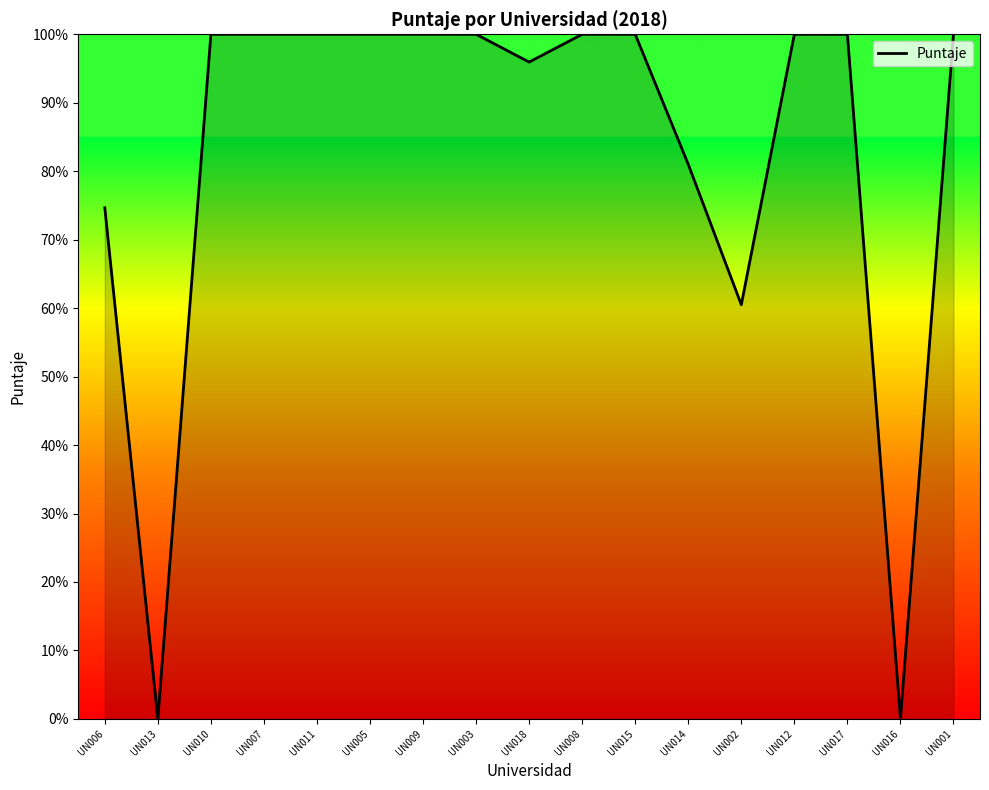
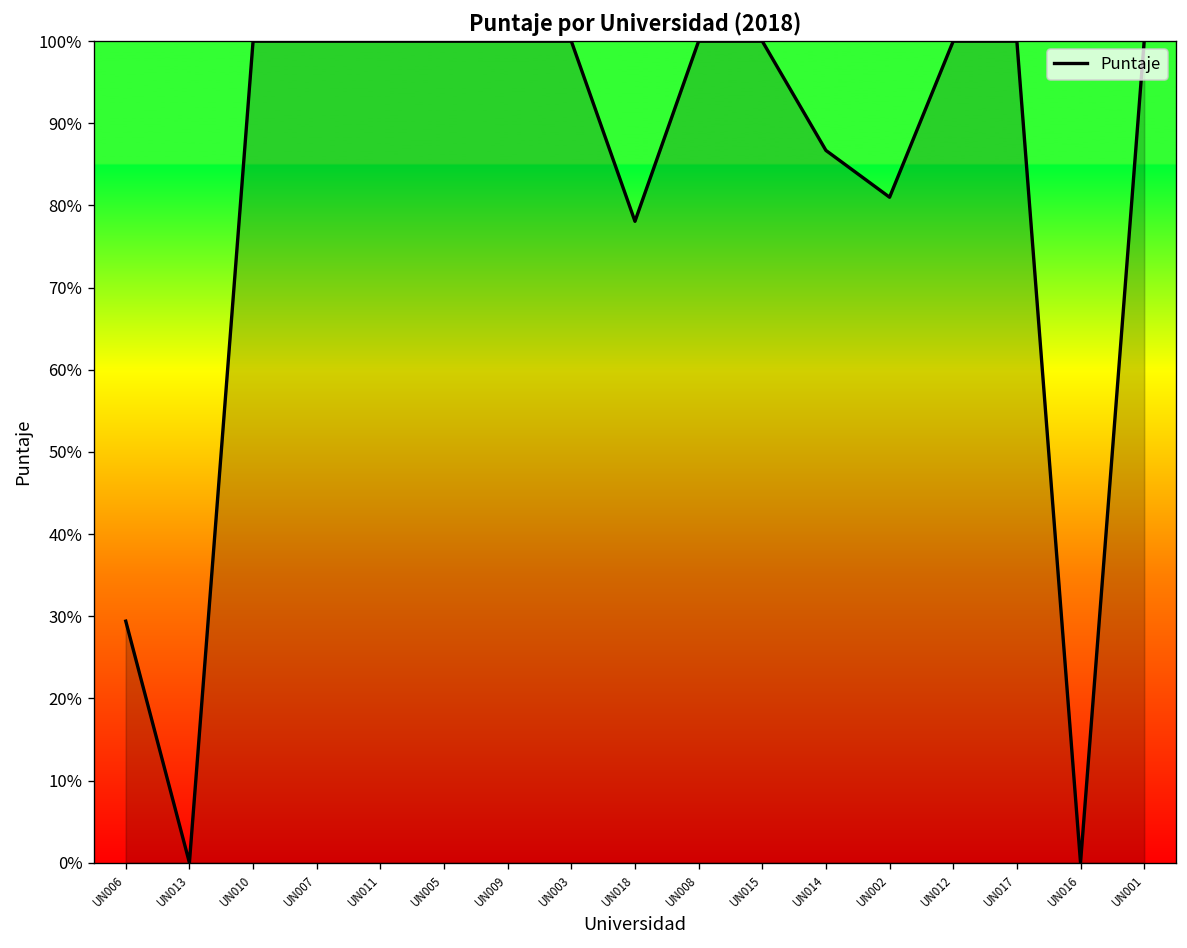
UN006: 75% -> 29%
UN018: 96% -> 78%
UN014: 81% -> 87%
UN002: 61% -> 81%
